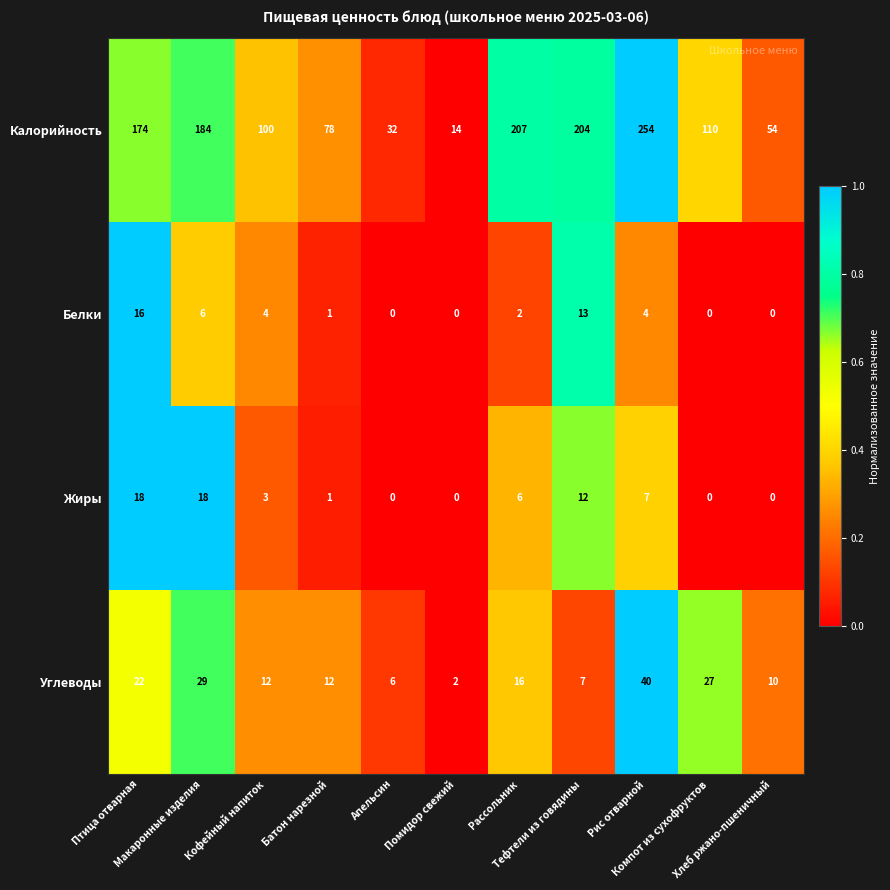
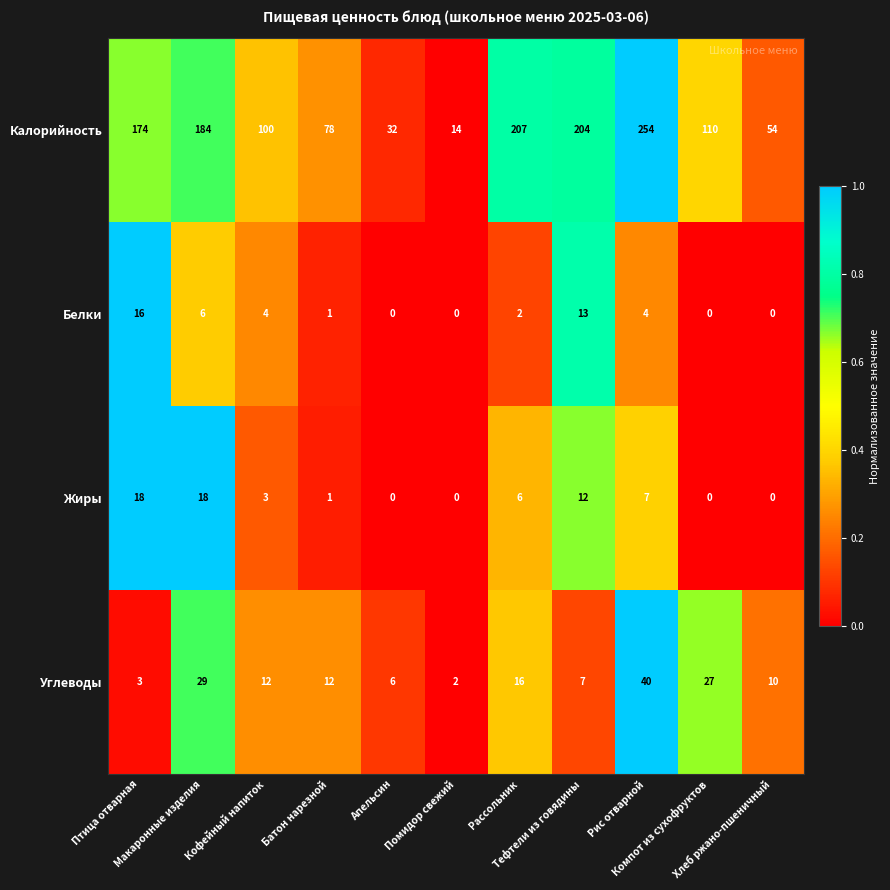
Углеводы, Птица отварная: 22 -> 3
